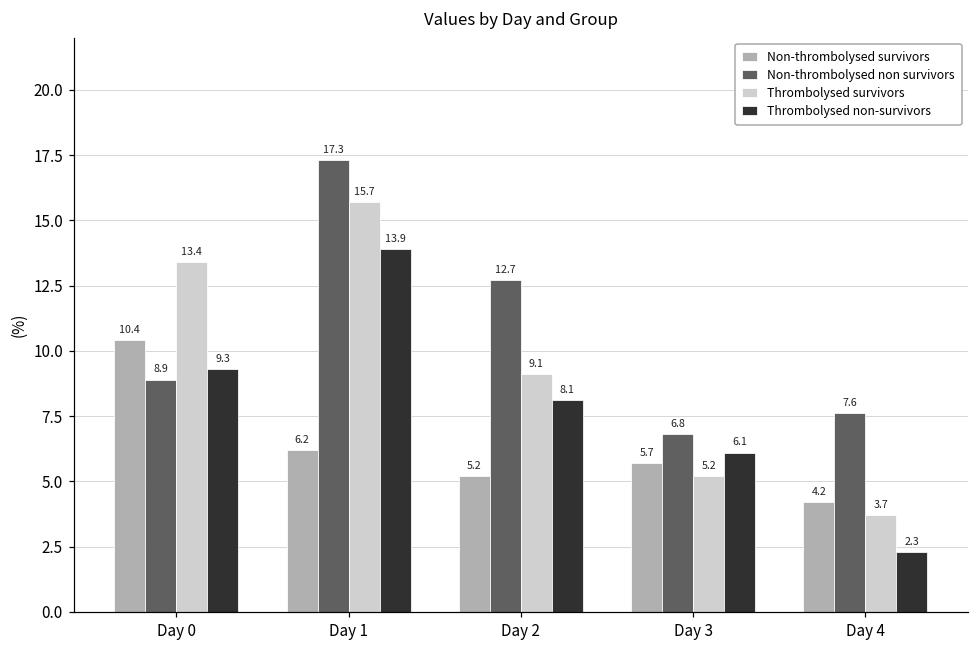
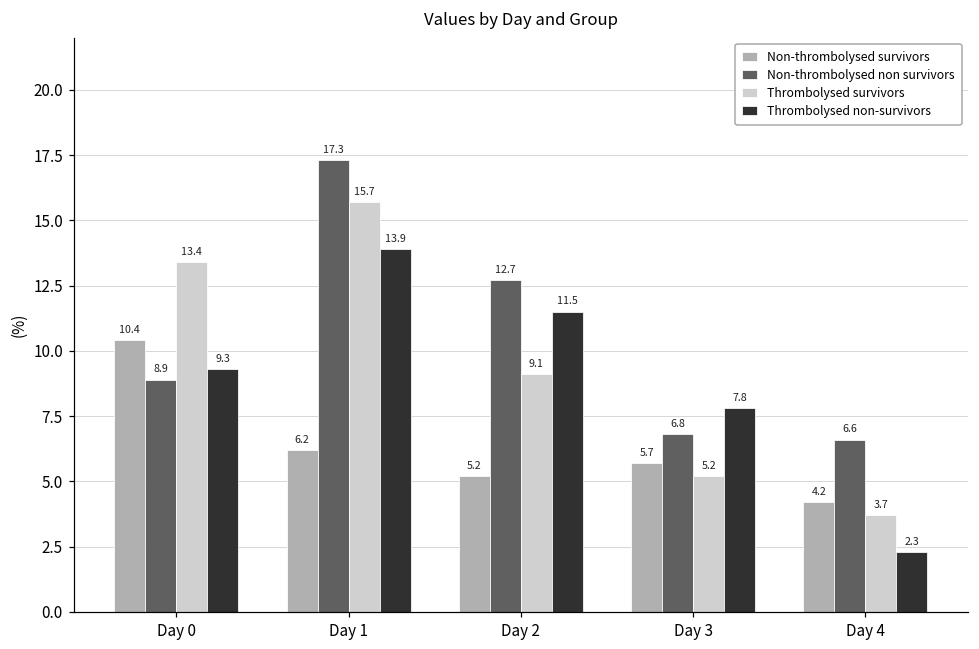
Thrombolysed non-survivors, Day 2: 8.1 -> 11.5
Thrombolysed non-survivors, Day 3: 6.1 -> 7.8
Non-thrombolysed non survivors, Day 4: 7.6 -> 6.6
